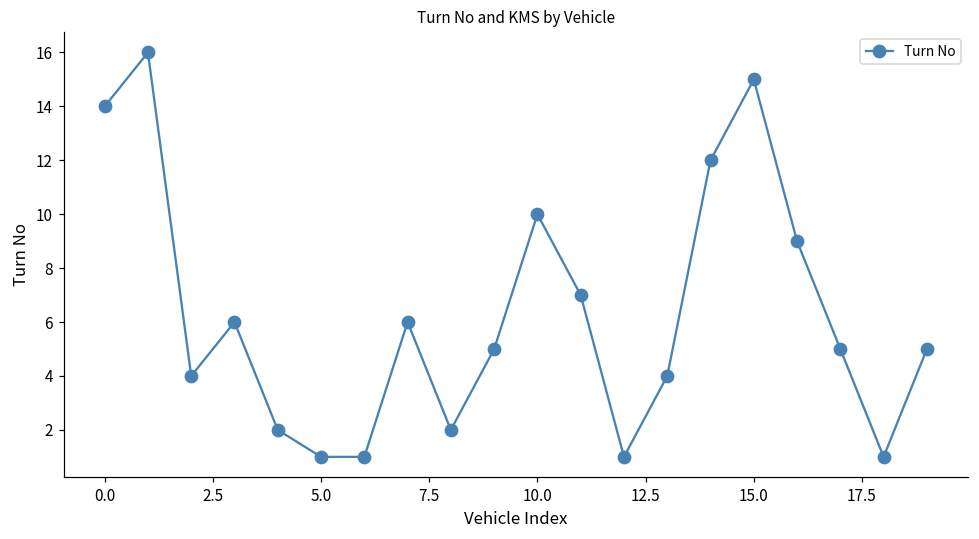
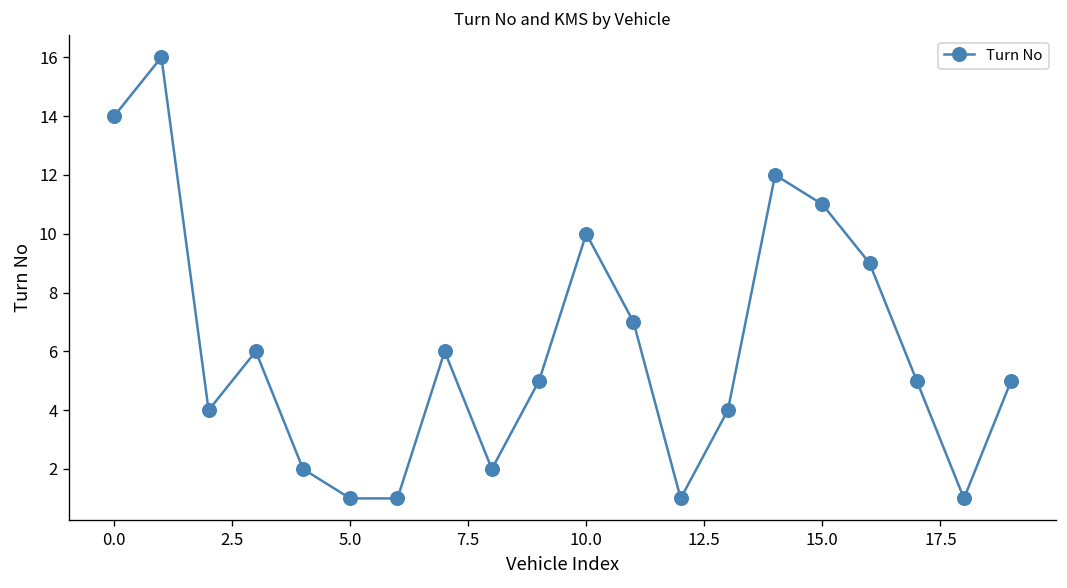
15.0: 15 -> 11
